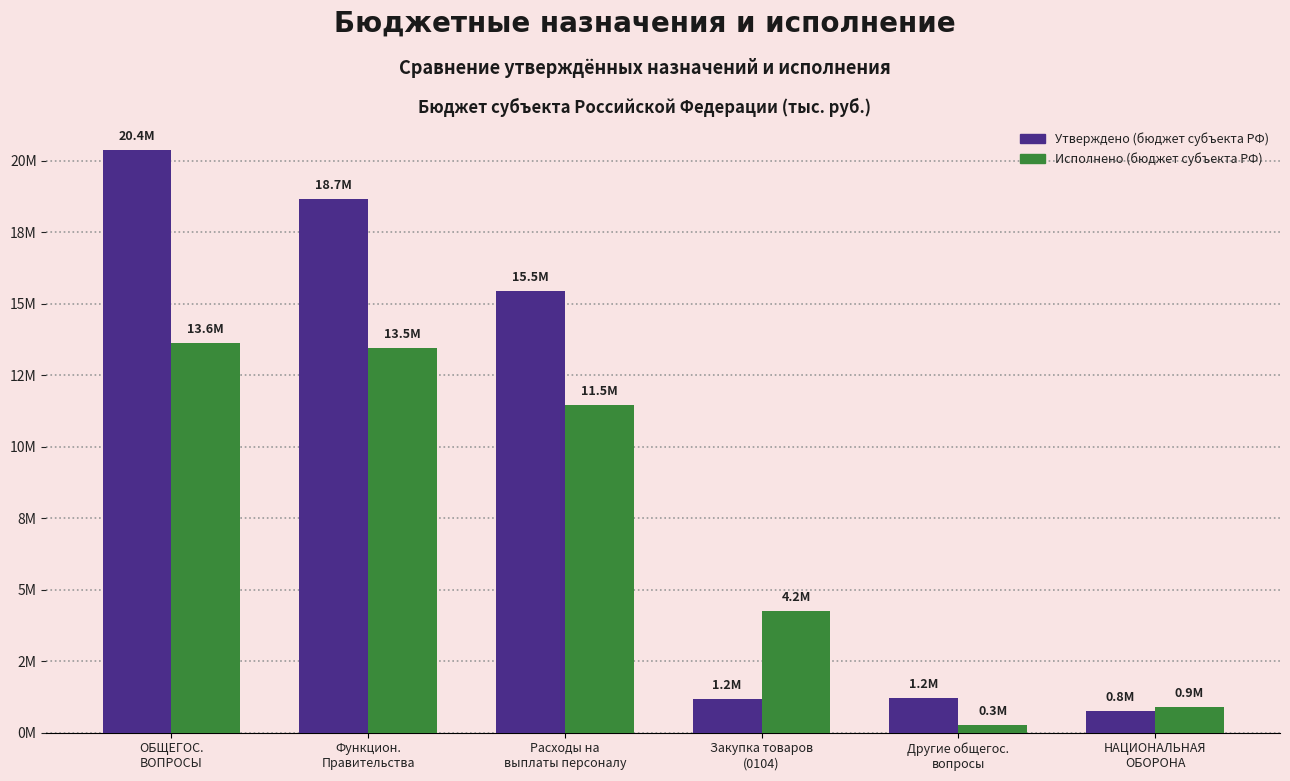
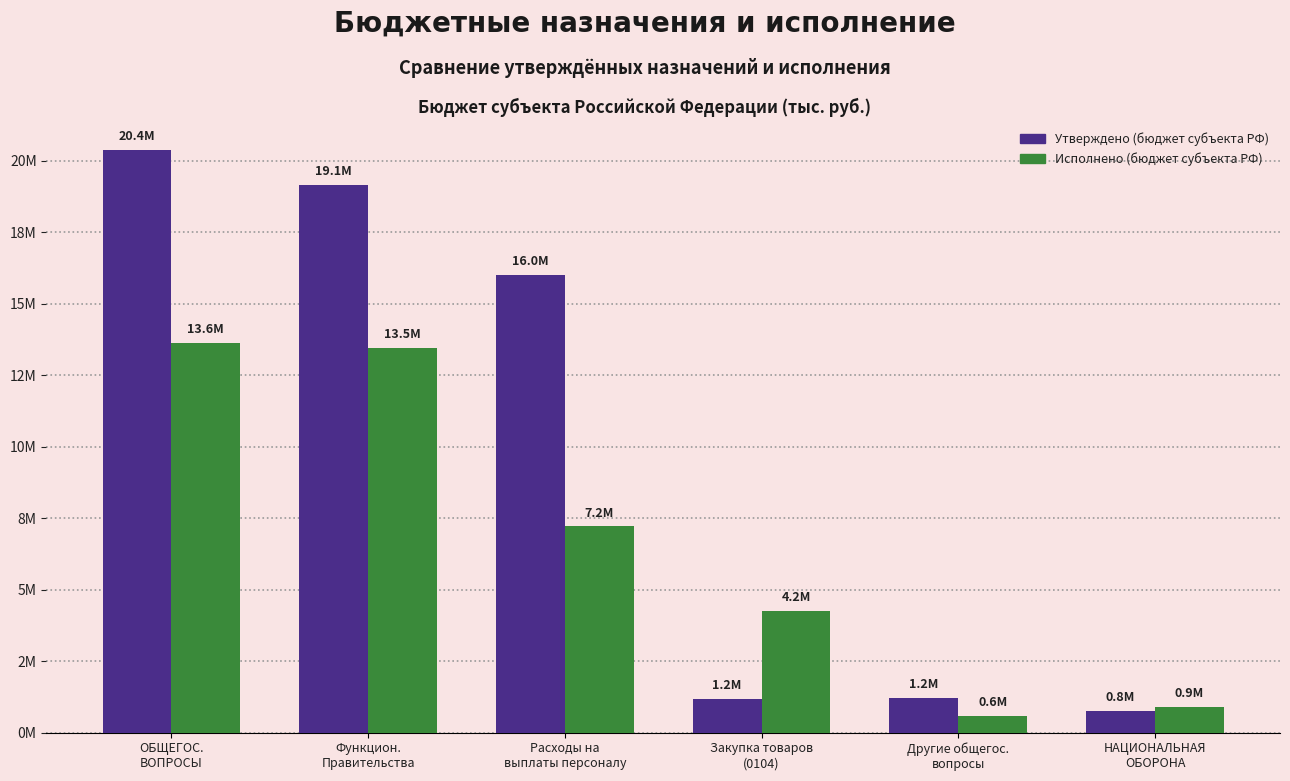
Утверждено (бюджет субъекта РФ), Функцион. Правительства: 18.7M -> 19.1M
Утверждено (бюджет субъекта РФ), Расходы на выплаты персоналу: 15.5M -> 16.0M
Исполнено (бюджет субъекта РФ), Расходы на выплаты персоналу: 11.5M -> 7.2M
Исполнено (бюджет субъекта РФ), Другие общегос. вопросы: 0.3M -> 0.6M
